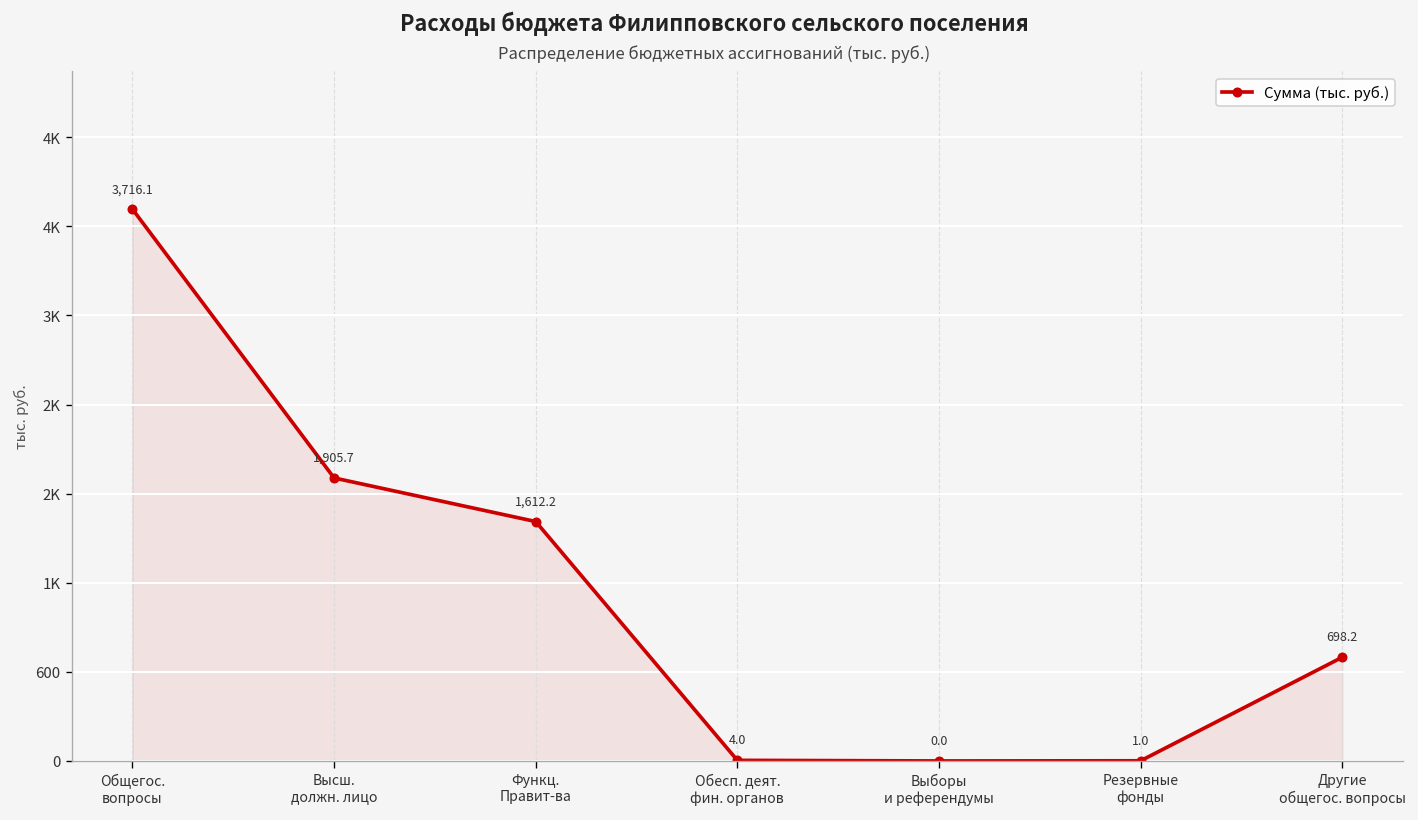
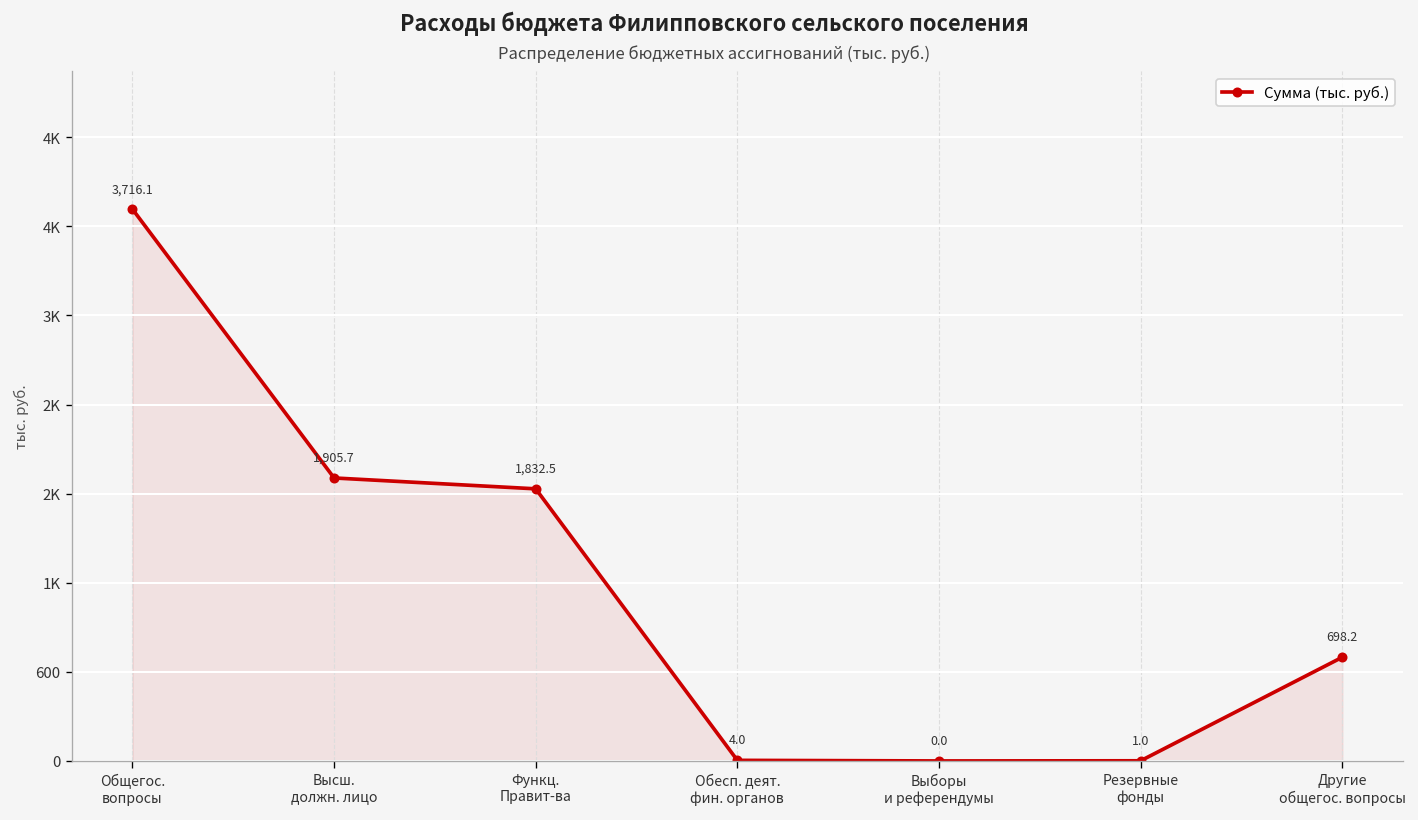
Функц. Правит-ва: 1,612.2 -> 1,832.5
